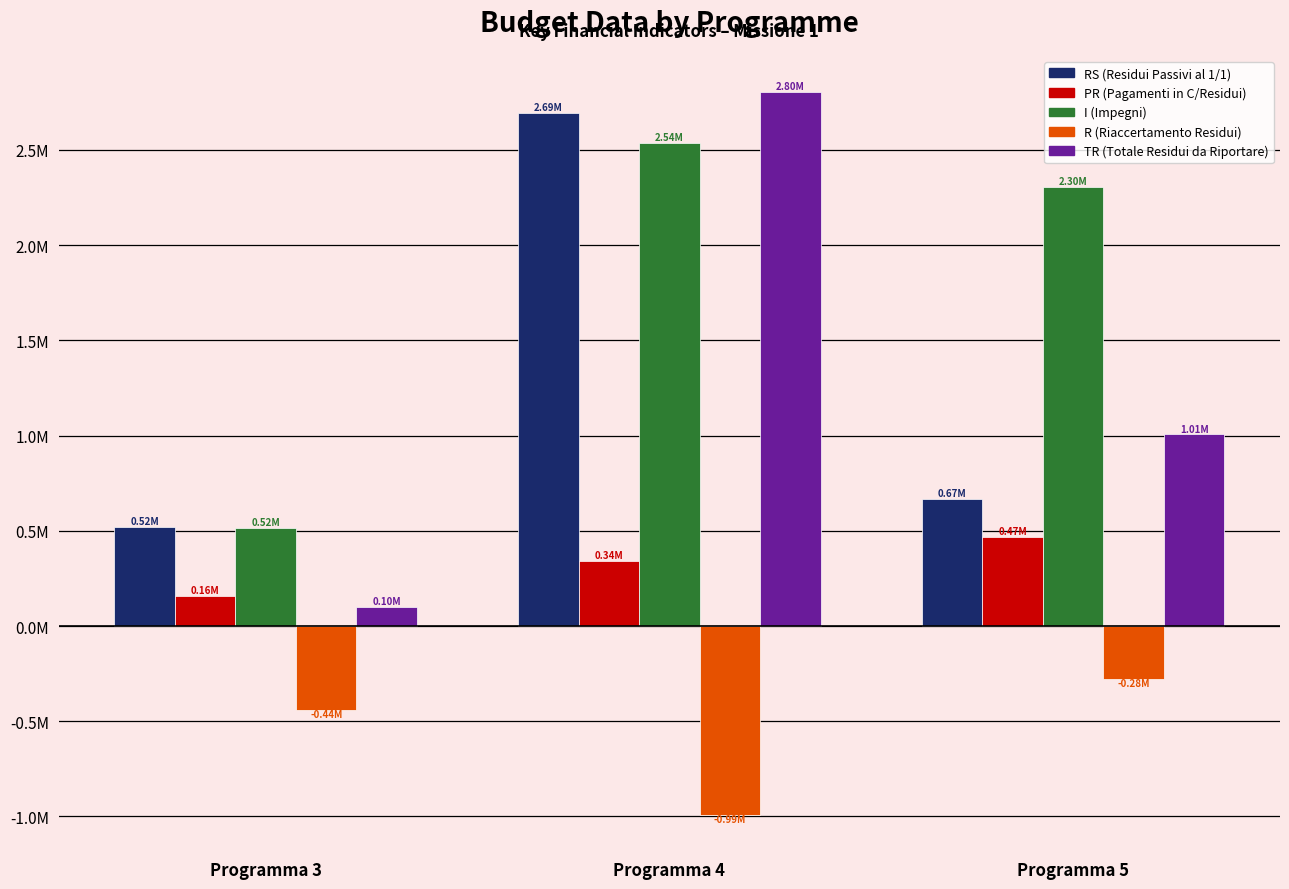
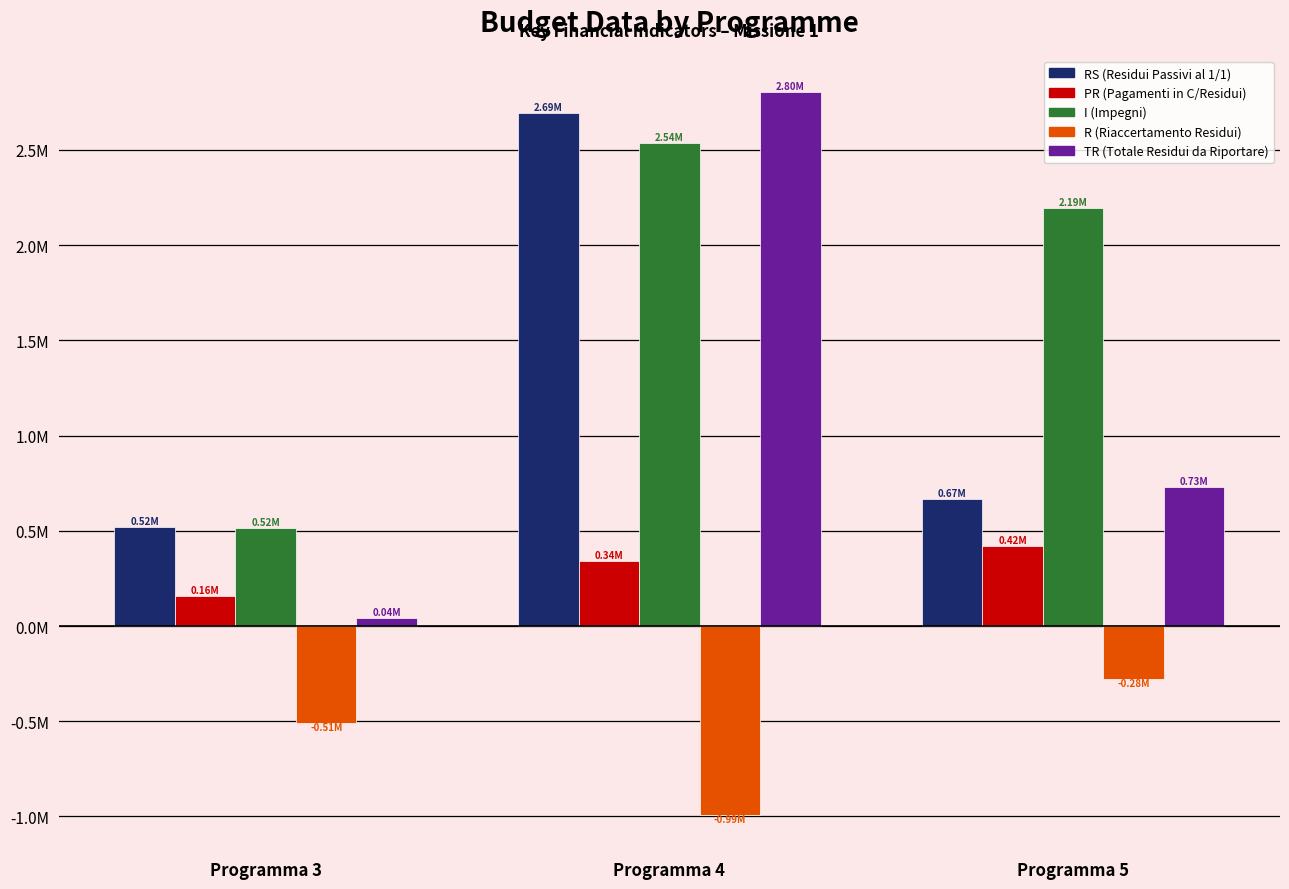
R (Riaccertamento Residui), Programma 3: -0.44M -> -0.51M
TR (Totale Residui da Riportare), Programma 3: 0.10M -> 0.04M
PR (Pagamenti in C/Residui), Programma 5: 0.47M -> 0.42M
I (Impegni), Programma 5: 2.30M -> 2.19M
TR (Totale Residui da Riportare), Programma 5: 1.01M -> 0.73M
